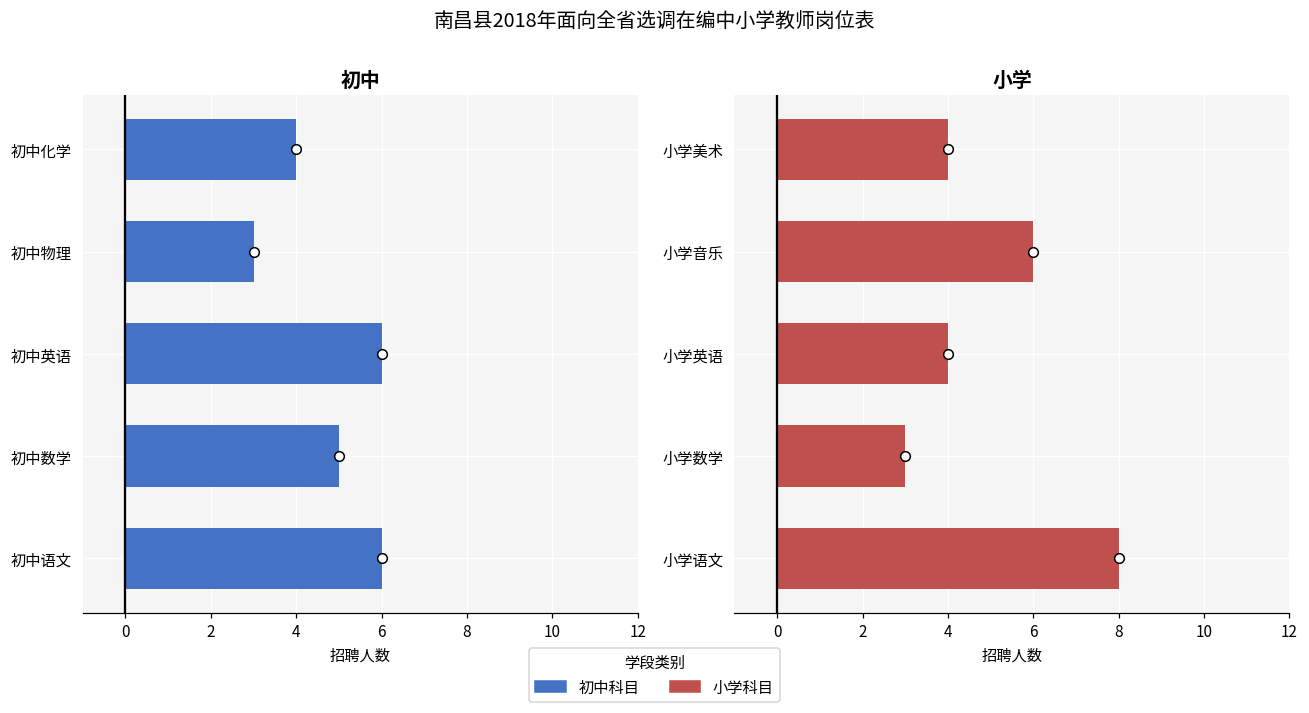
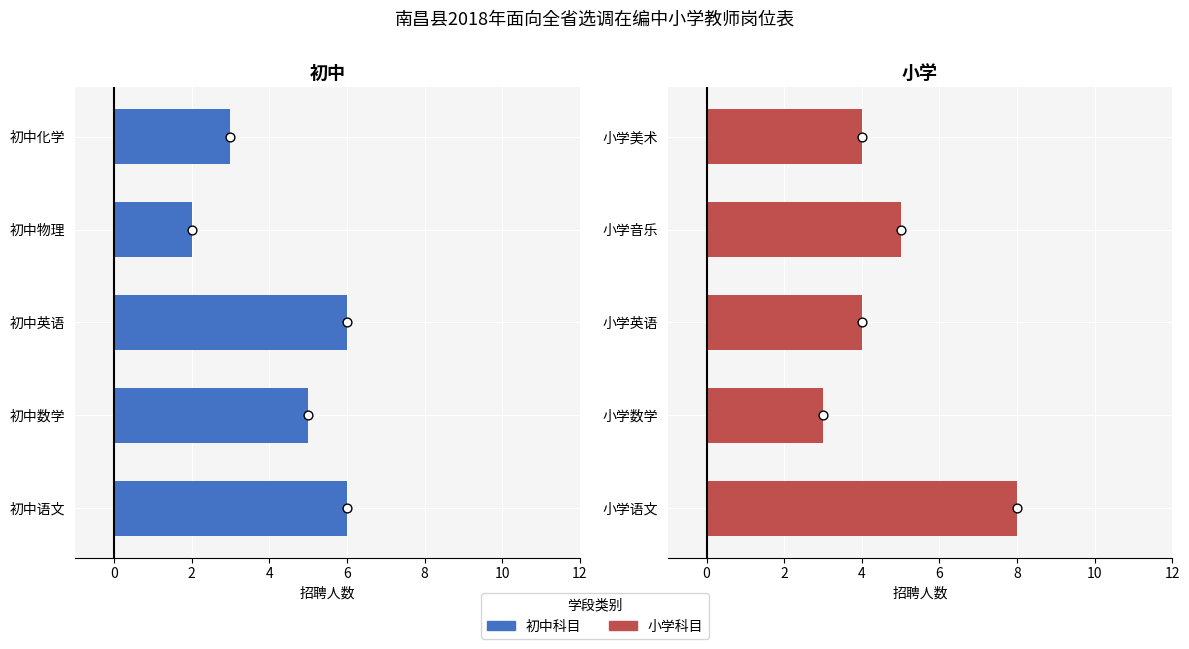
初中, 初中化学: 4 -> 3
初中, 初中物理: 3 -> 2
小学, 小学音乐: 6 -> 5
